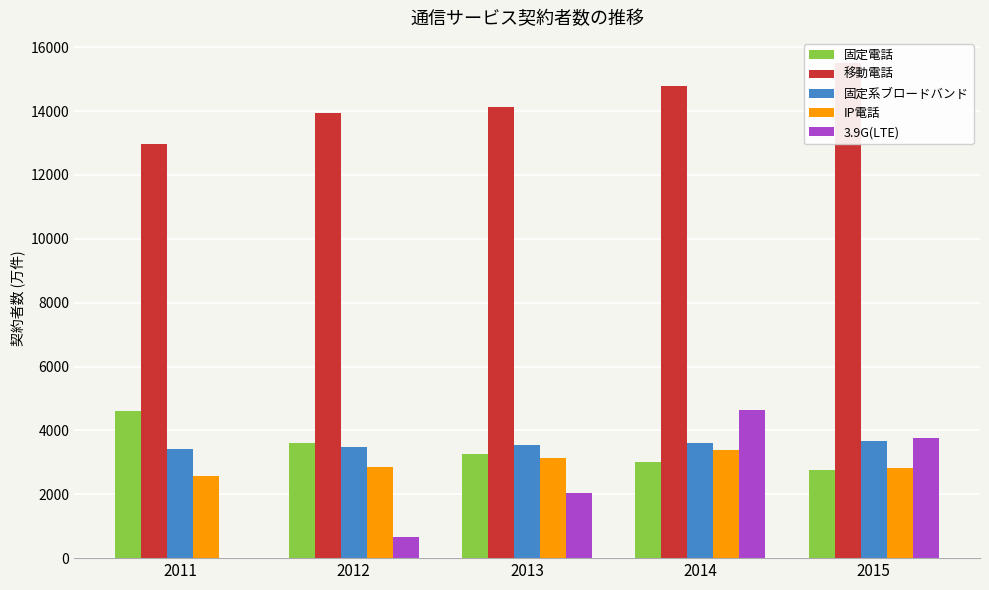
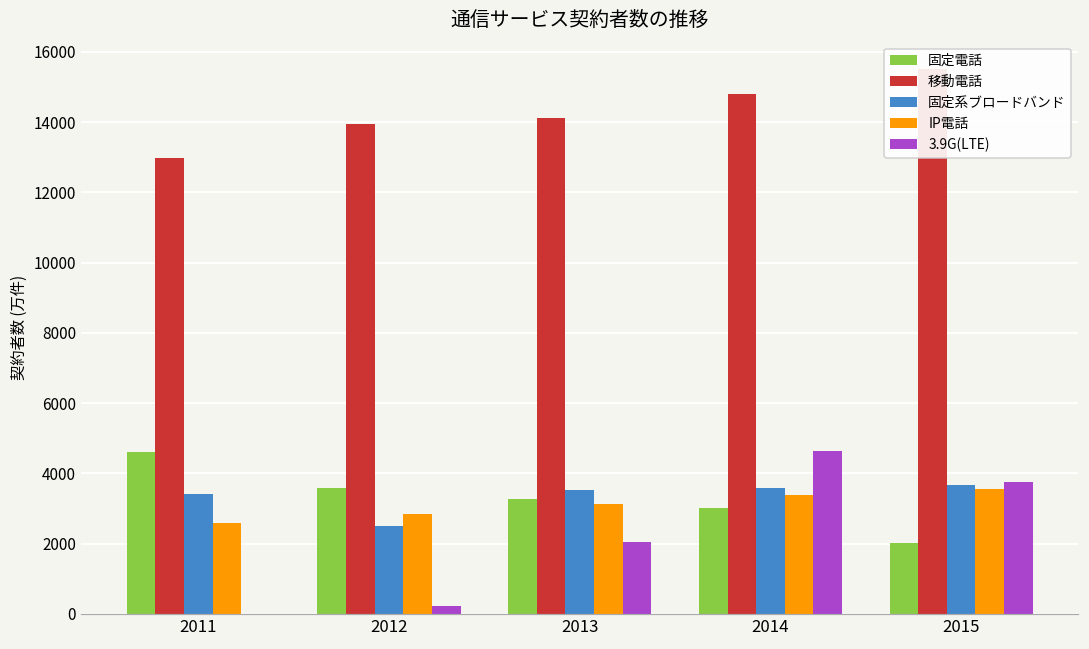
固定系ブロードバンド, 2012: 3500 -> 2500
3.9G(LTE), 2012: 600 -> 200
固定電話, 2015: 2800 -> 2000
IP電話, 2015: 2800 -> 3600
